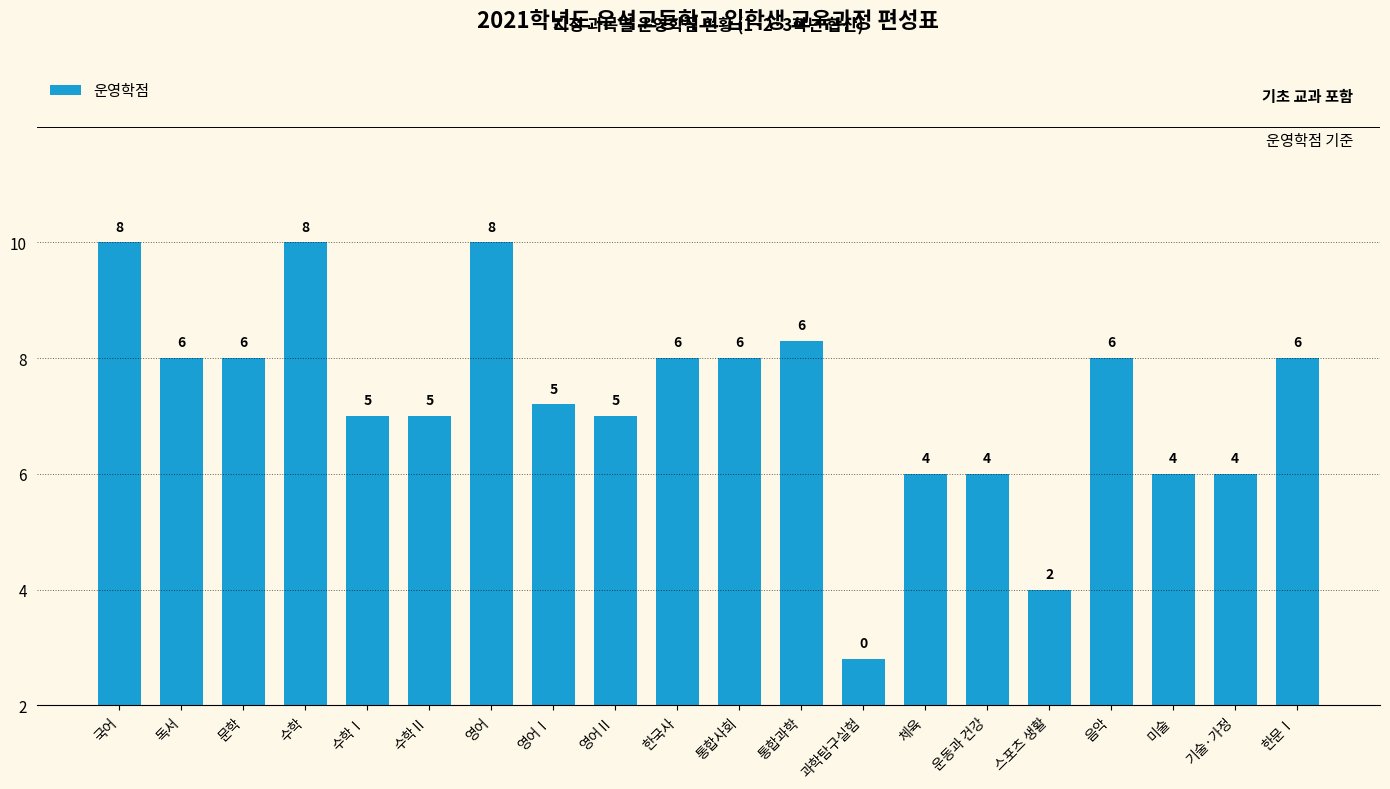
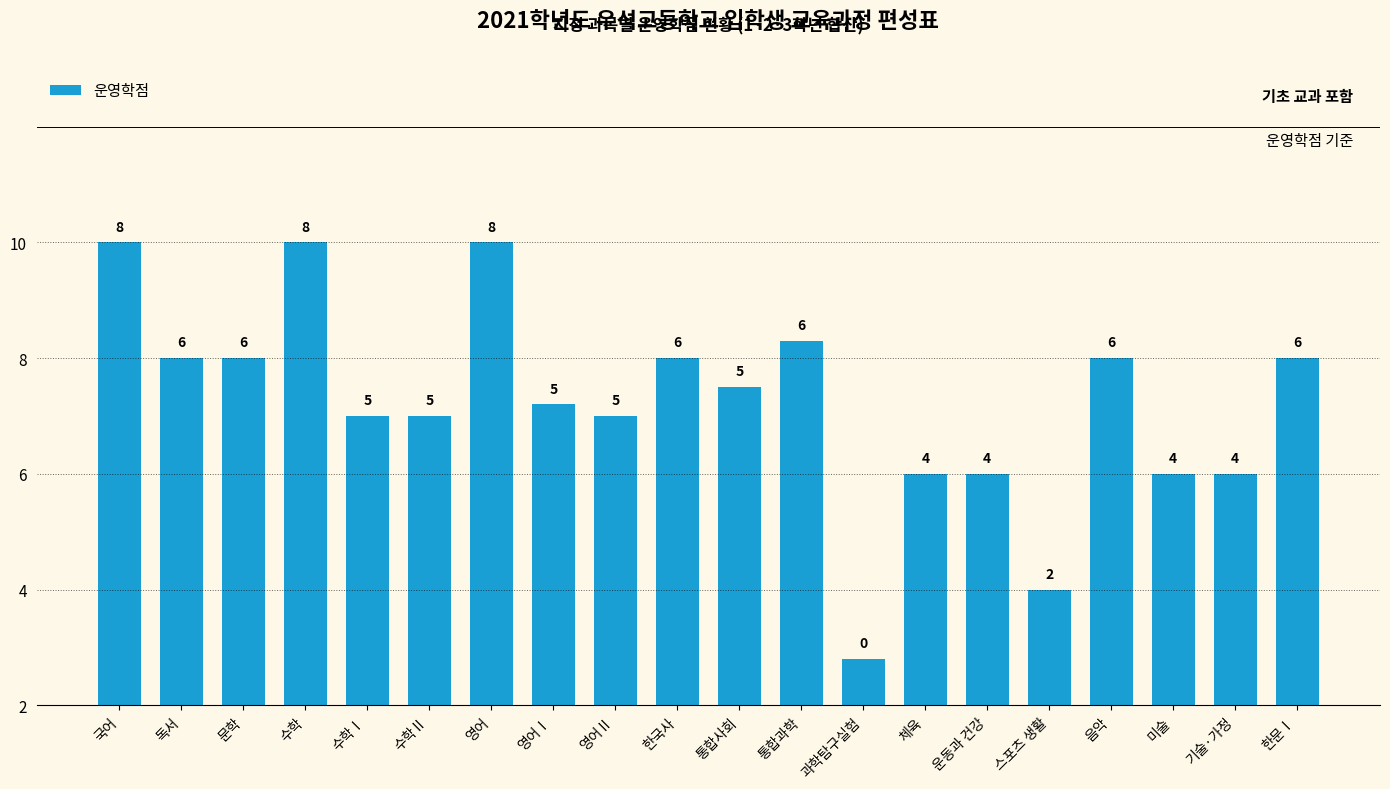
통합사회: 6 -> 5
